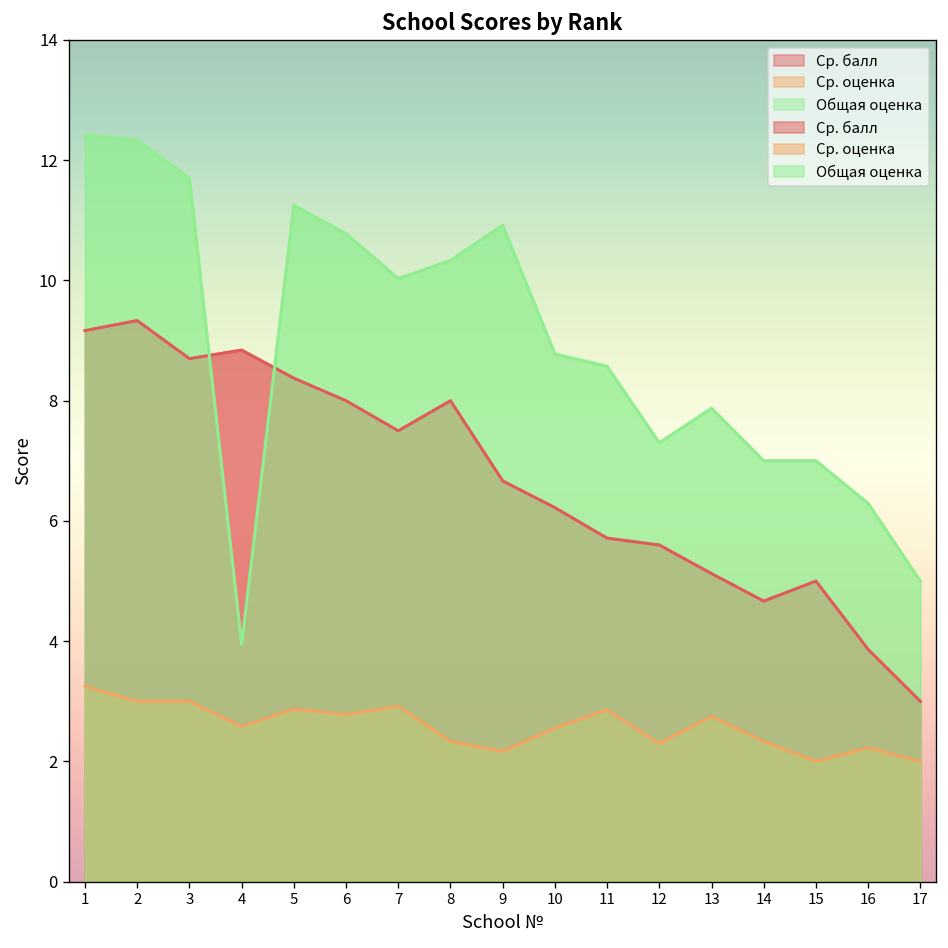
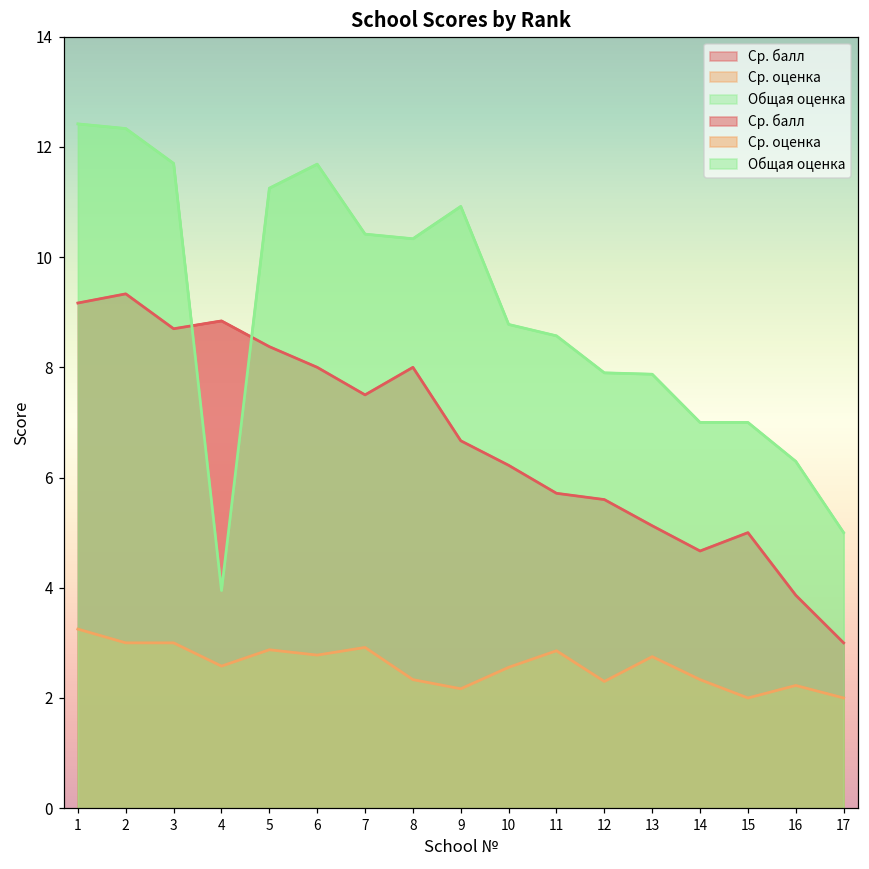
Общая оценка, 6: 10.8 -> 11.7
Общая оценка, 7: 10.0 -> 10.4
Общая оценка, 12: 7.3 -> 7.9
